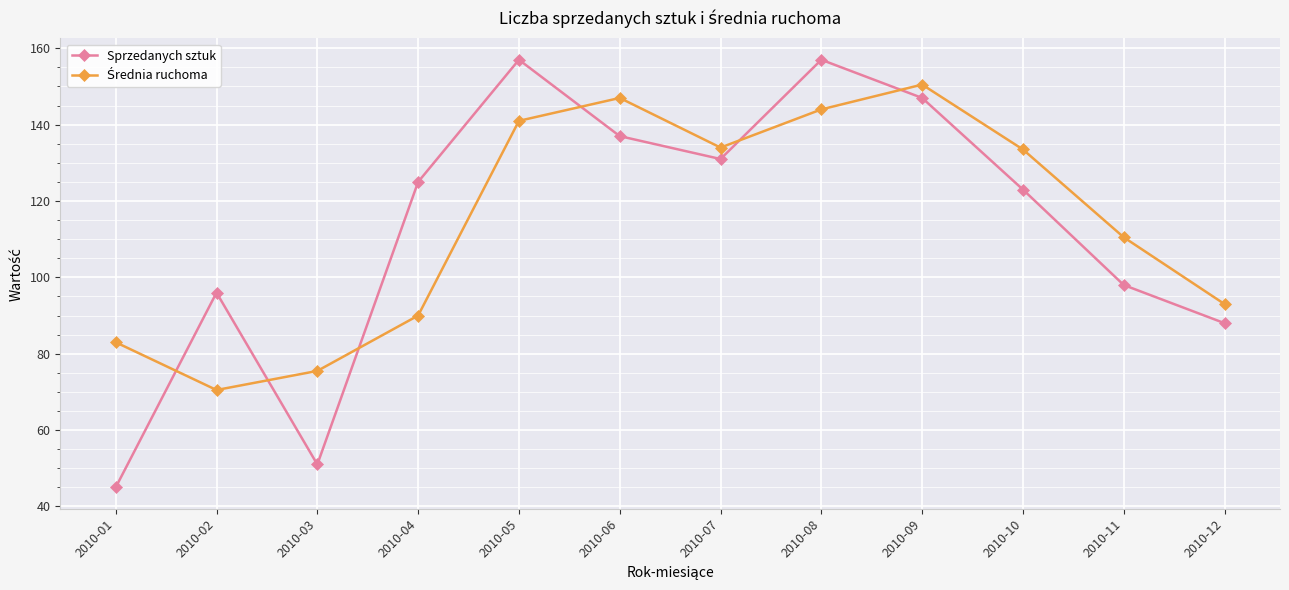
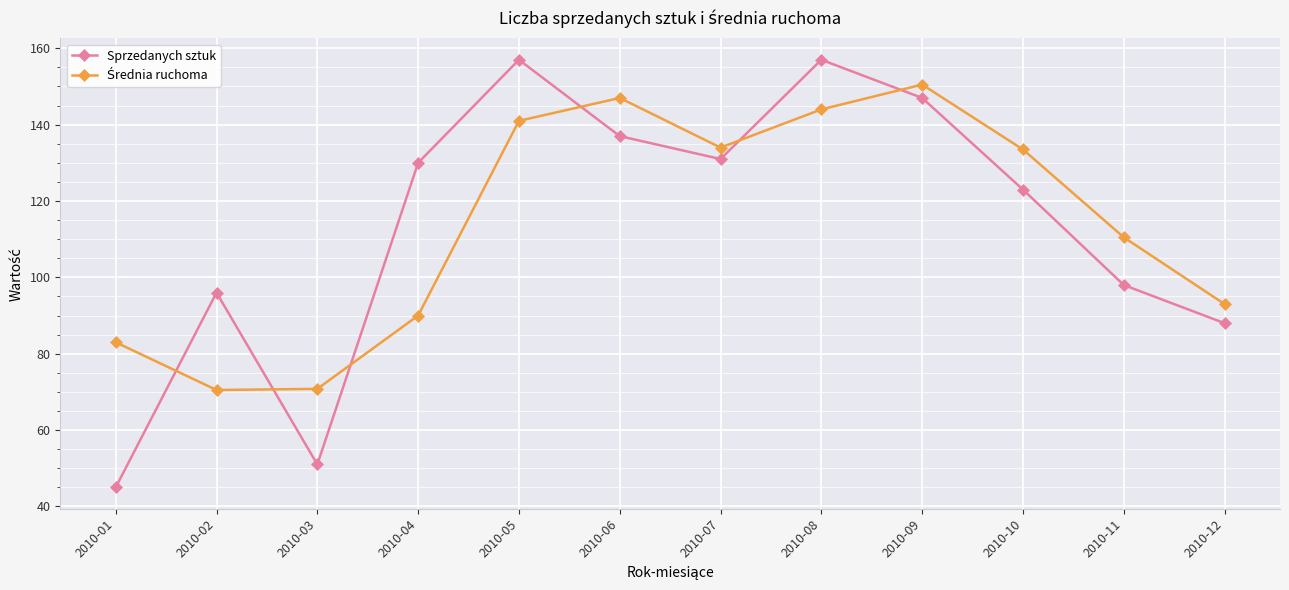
Średnia ruchoma, 2010-03: 76 -> 71
Sprzedanych sztuk, 2010-04: 125 -> 130
